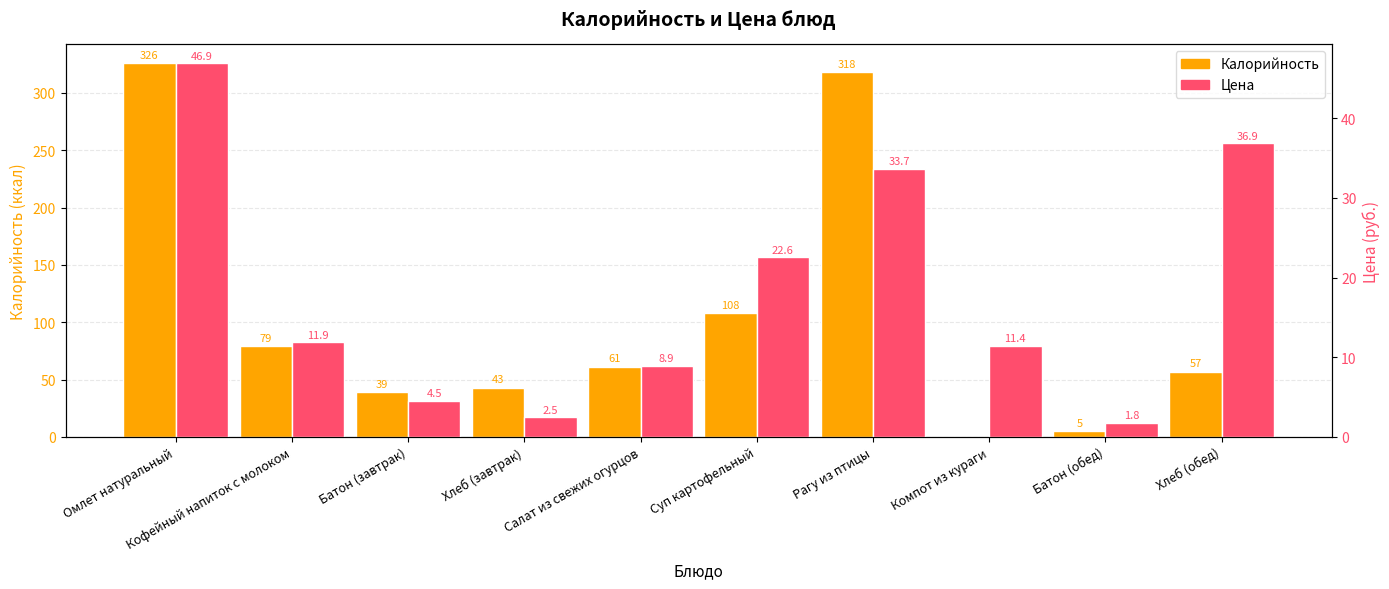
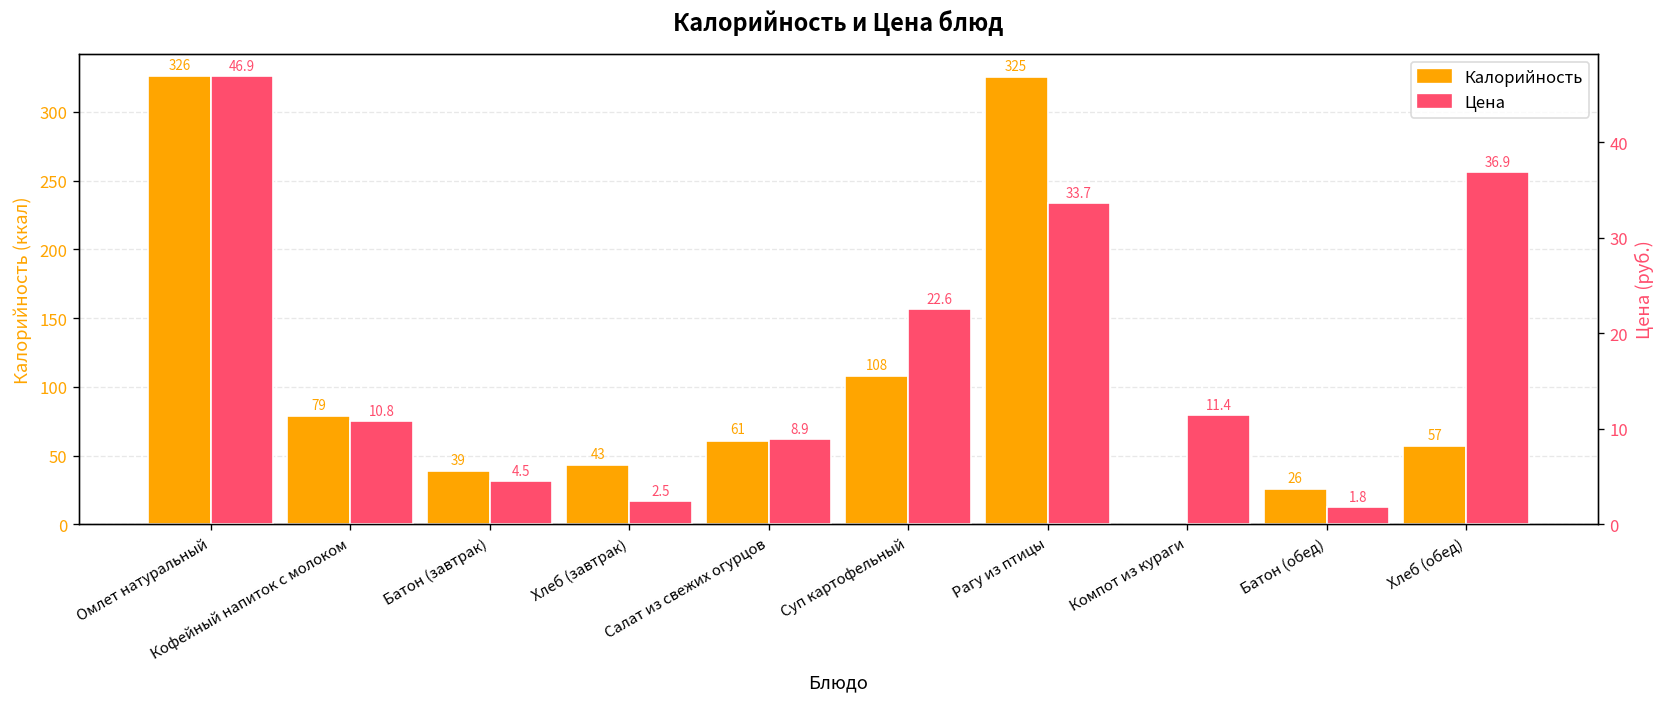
Калорийность, Рагу из птицы: 318 -> 325
Калорийность, Батон (обед): 5 -> 26
Цена, Кофейный напиток с молоком: 11.9 -> 10.8
